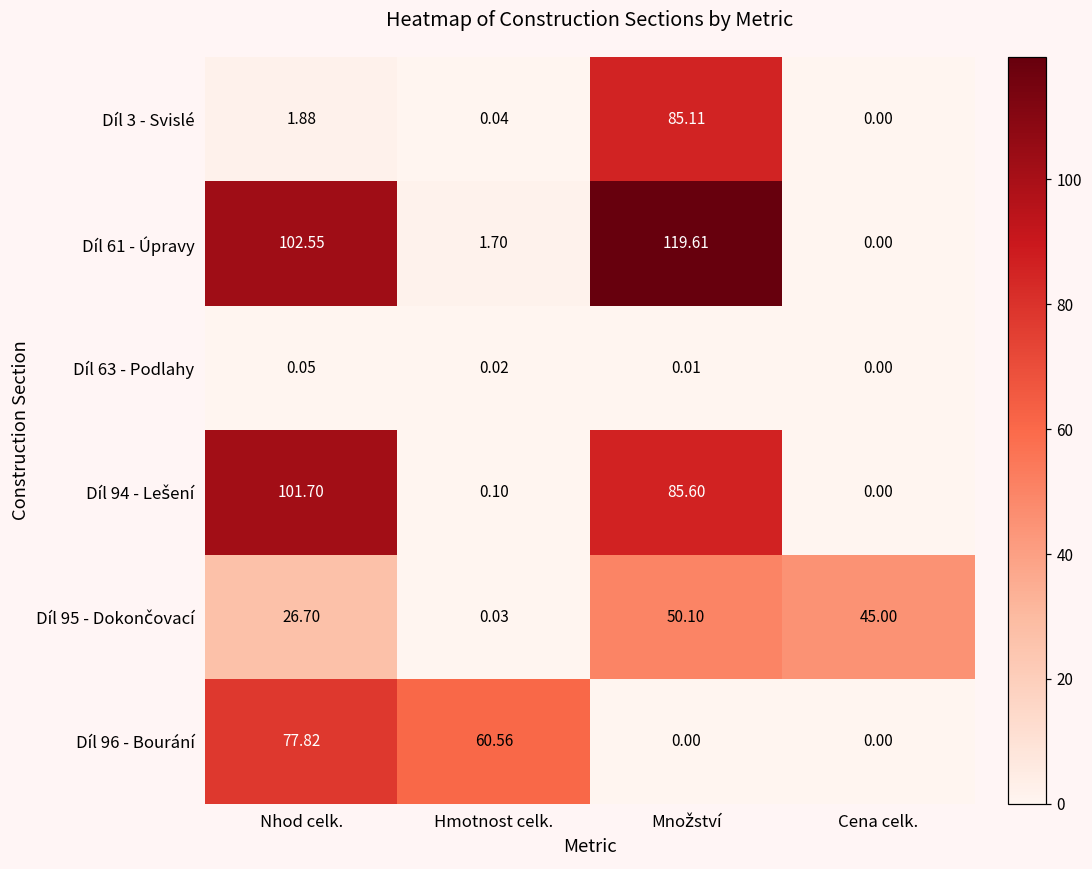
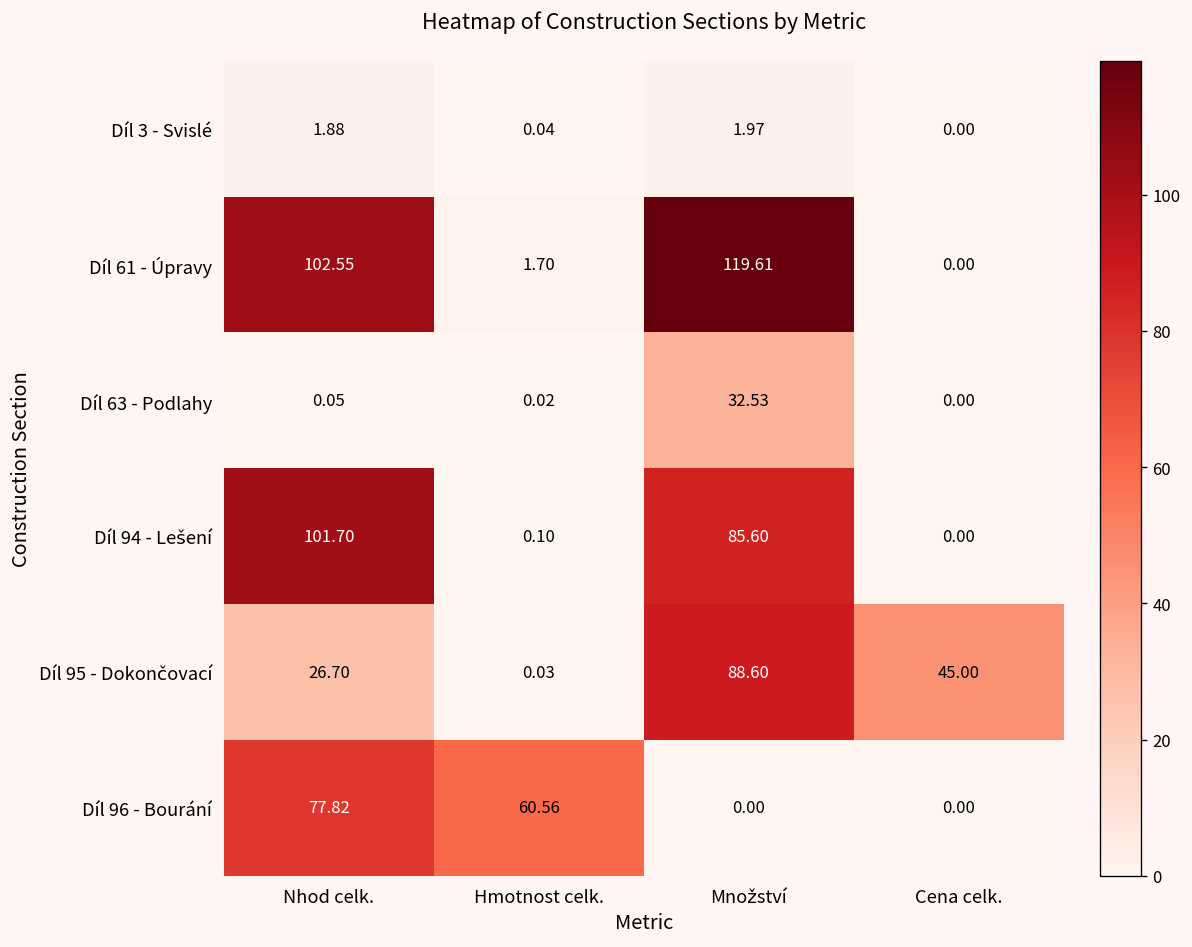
Díl 3 - Svislé, Množství: 85.11 -> 1.97
Díl 63 - Podlahy, Množství: 0.01 -> 32.53
Díl 95 - Dokončovací, Množství: 50.10 -> 88.60
